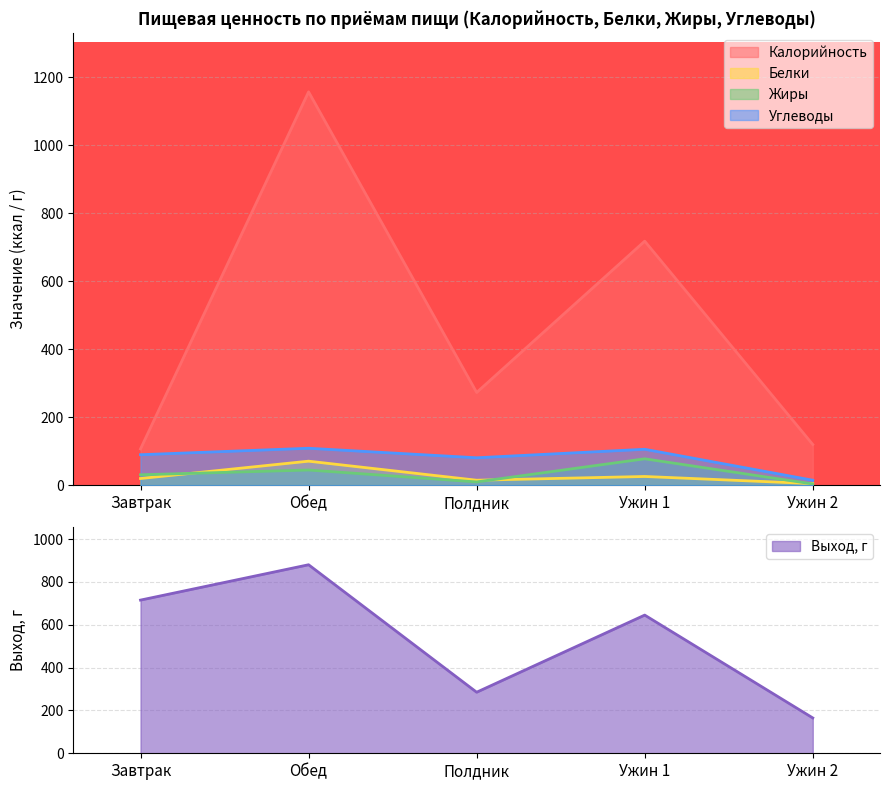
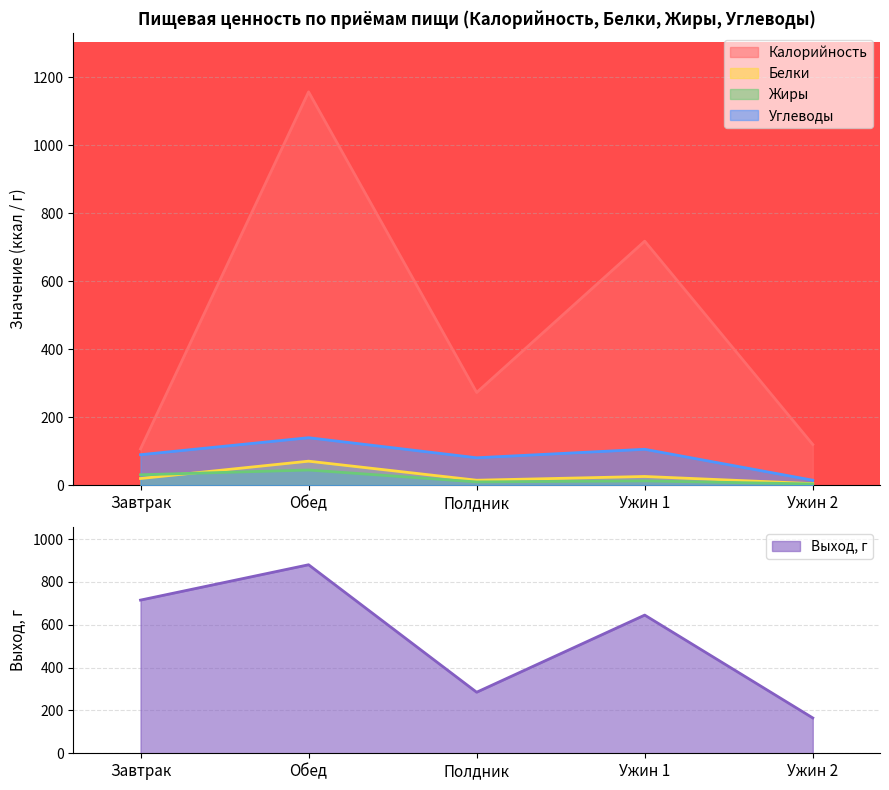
Пищевая ценность по приёмам пищи (Калорийность, Белки, Жиры, Углеводы), Углеводы, Обед: 110 -> 140
Пищевая ценность по приёмам пищи (Калорийность, Белки, Жиры, Углеводы), Жиры, Ужин 1: 80 -> 10
